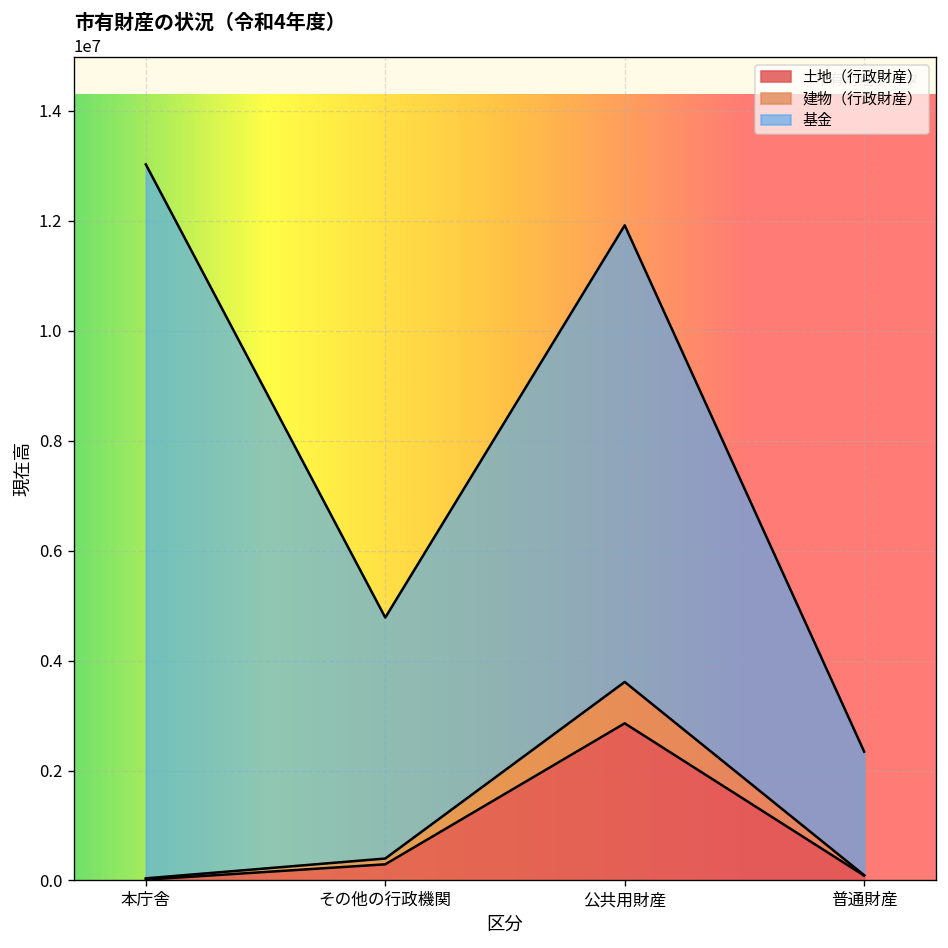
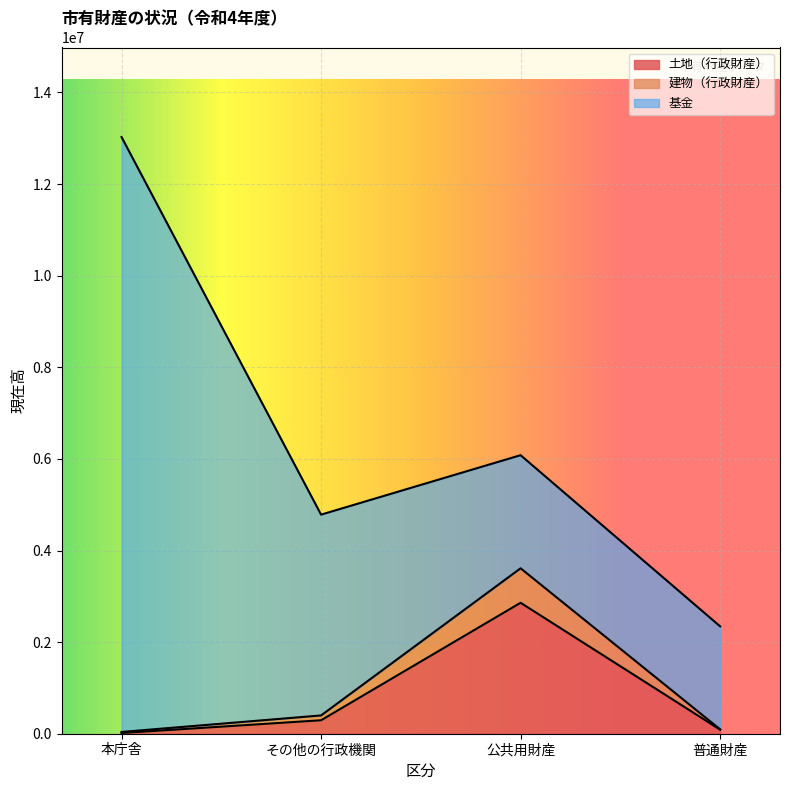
基金, 公共用財産: 8300000 -> 2500000
